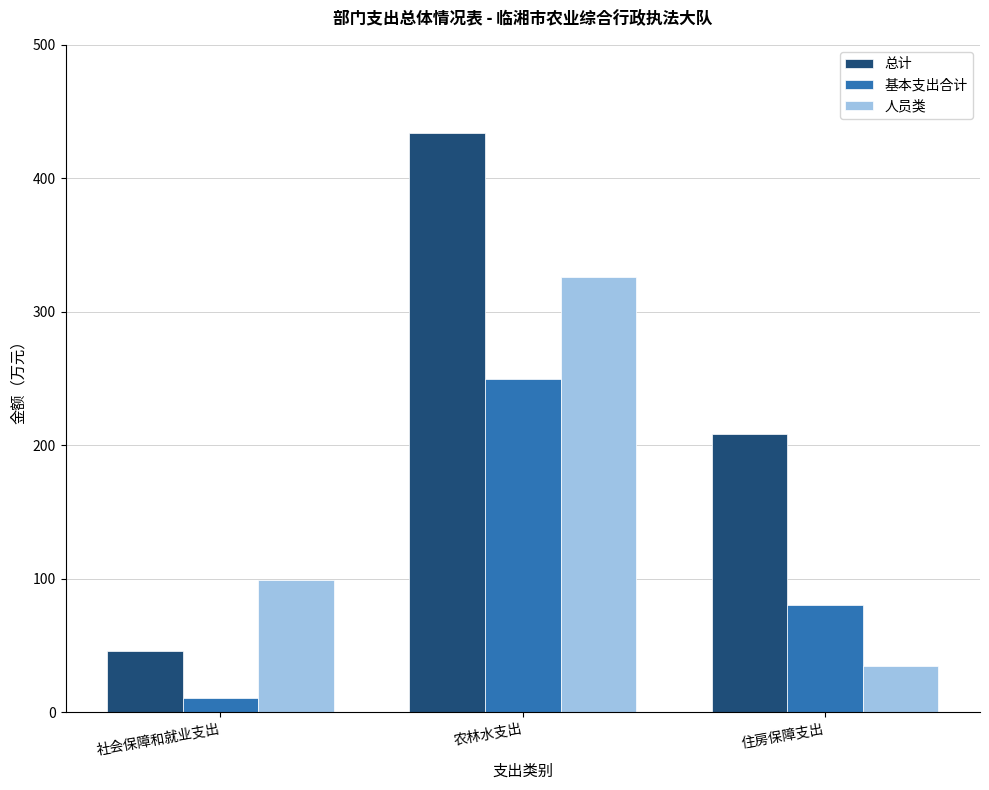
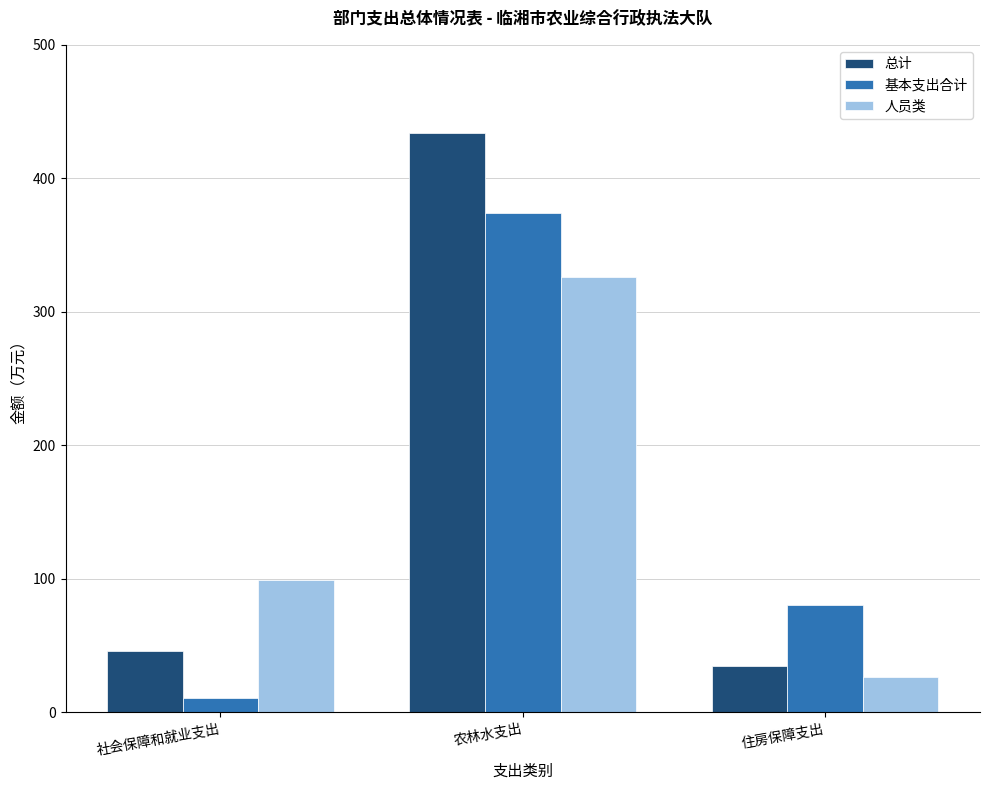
基本支出合计, 农林水支出: 249 -> 374
总计, 住房保障支出: 208 -> 34
人员类, 住房保障支出: 34 -> 26
